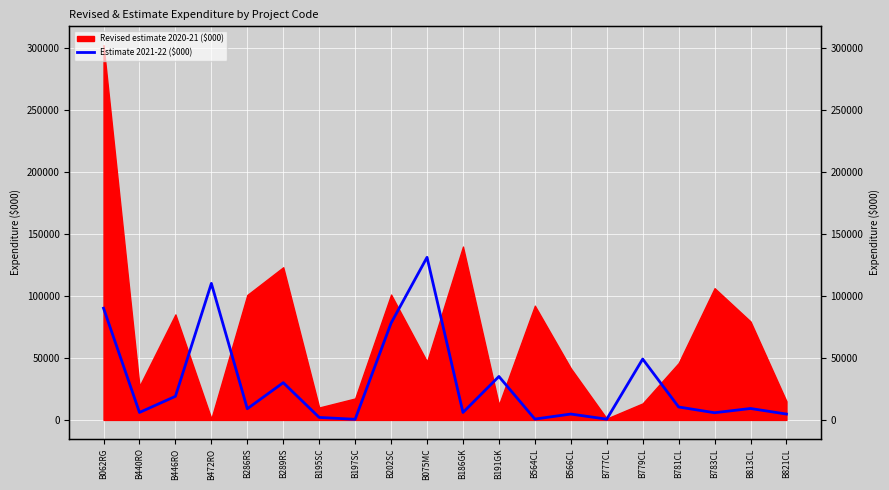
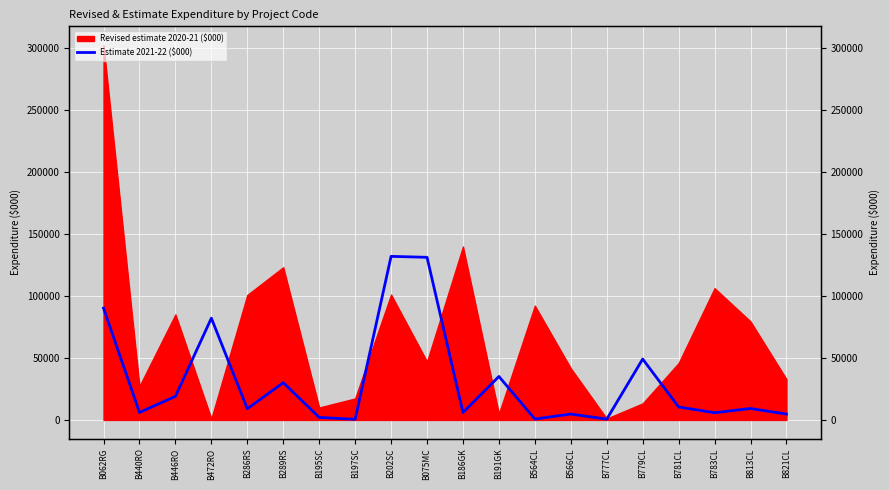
Estimate 2021-22 ($000), B472RO: 110000 -> 82000
Estimate 2021-22 ($000), B202SC: 78000 -> 132000
Revised estimate 2020-21 ($000), B191GK: 12000 -> 5000
Revised estimate 2020-21 ($000), B821CL: 15000 -> 33000
